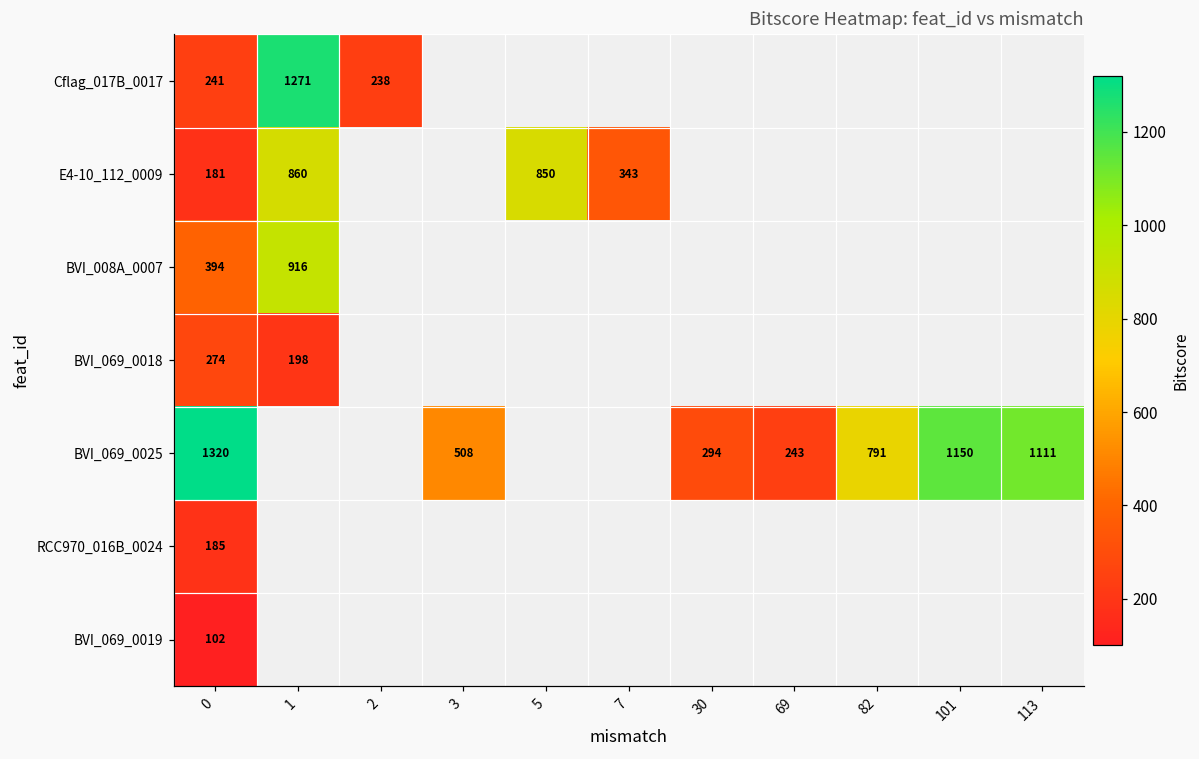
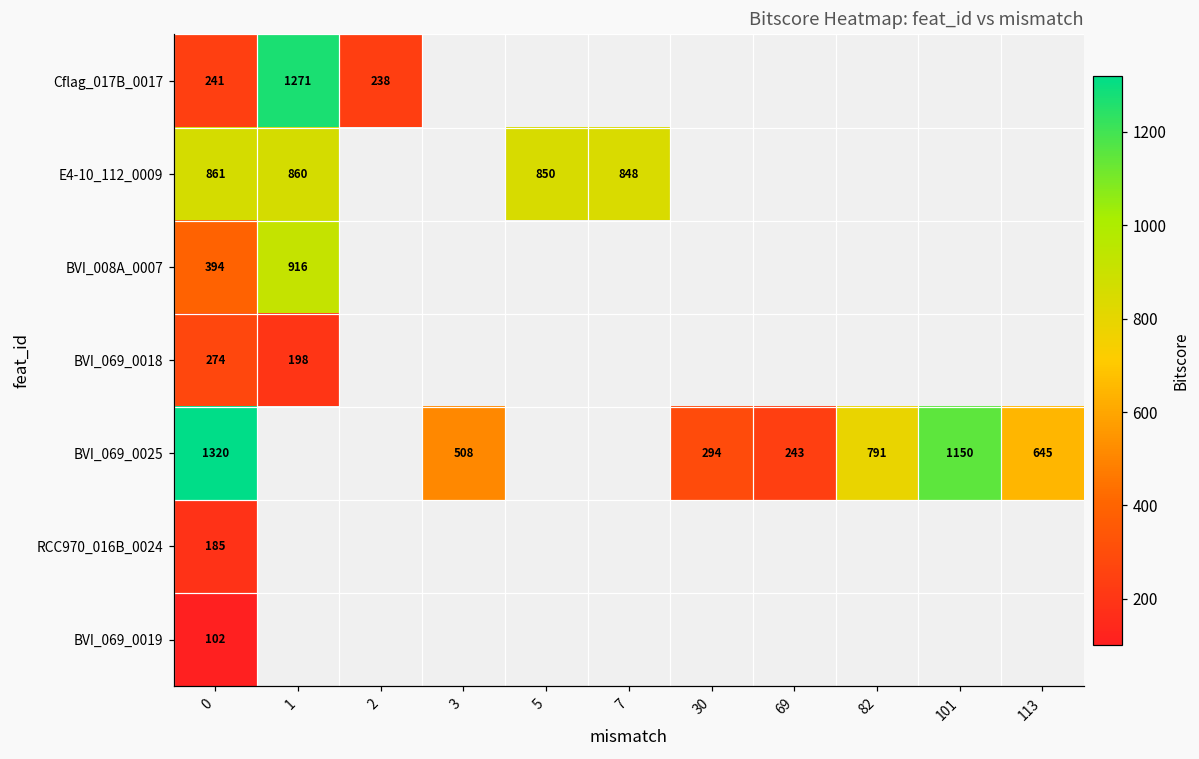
E4-10_112_0009, 0: 181 -> 861
E4-10_112_0009, 7: 343 -> 848
BVI_069_0025, 113: 1111 -> 645
